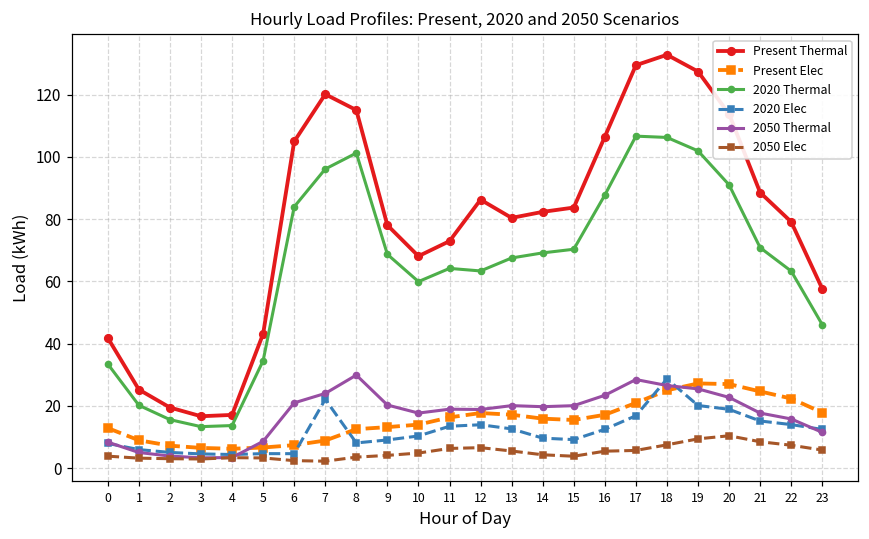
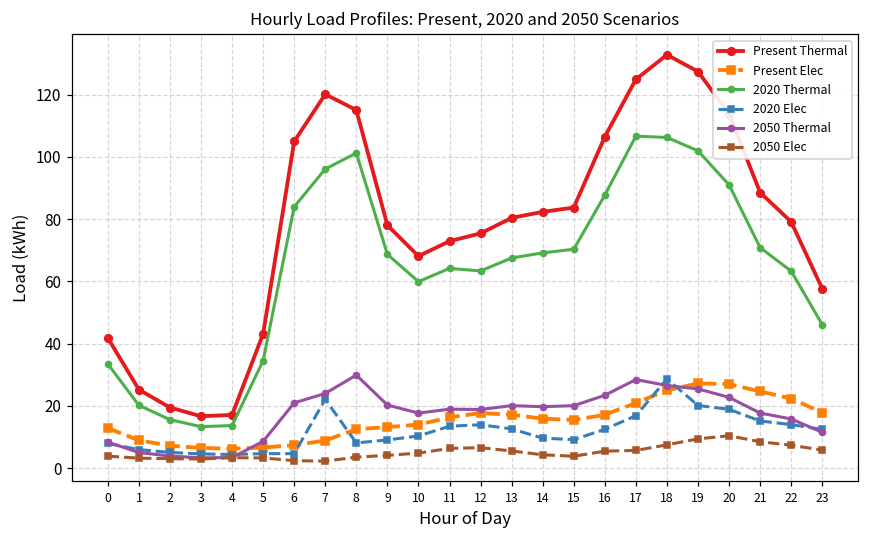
Present Thermal, 12: 86 -> 75
Present Thermal, 17: 129 -> 125
